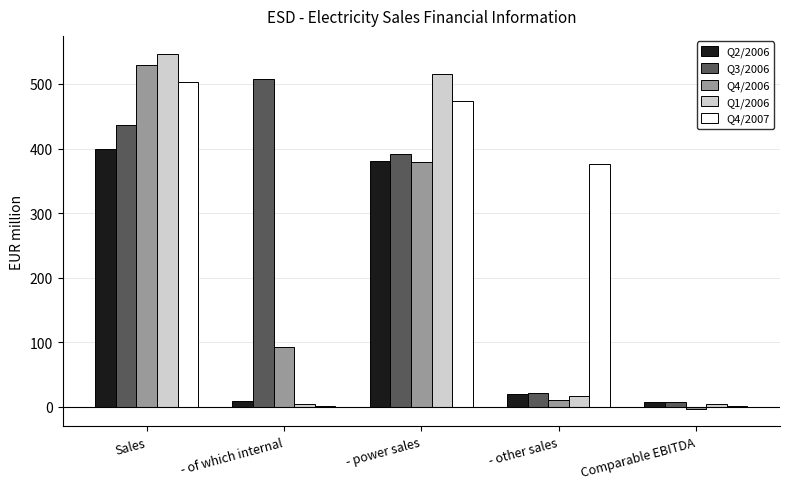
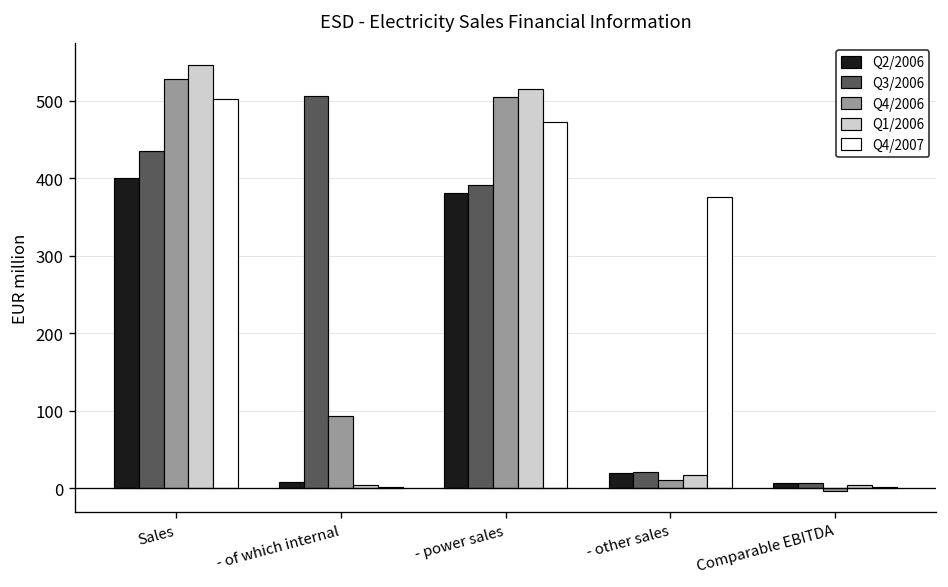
Q4/2006, - power sales: 380 -> 510
